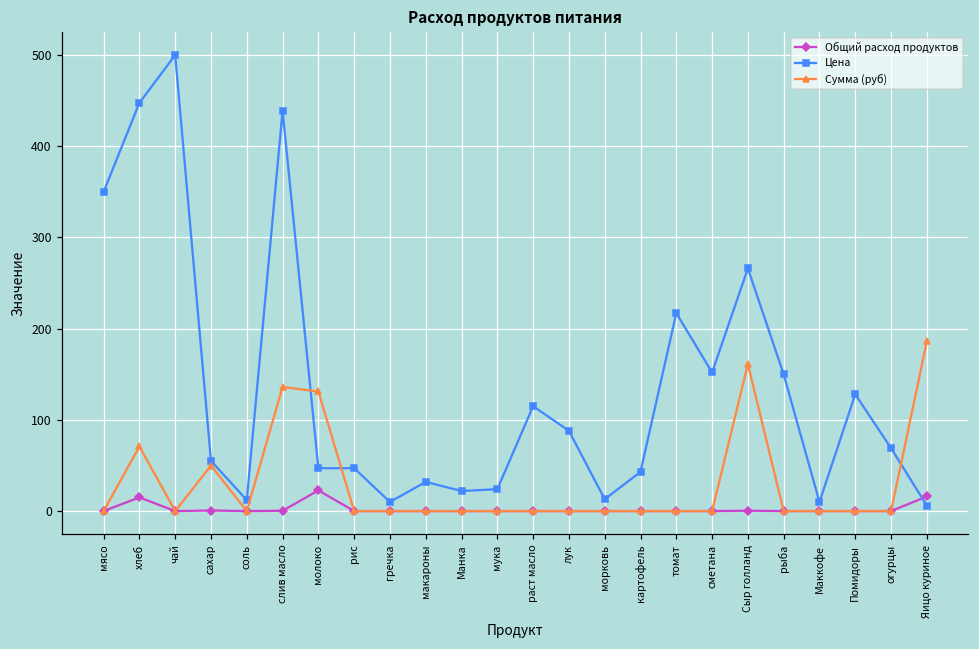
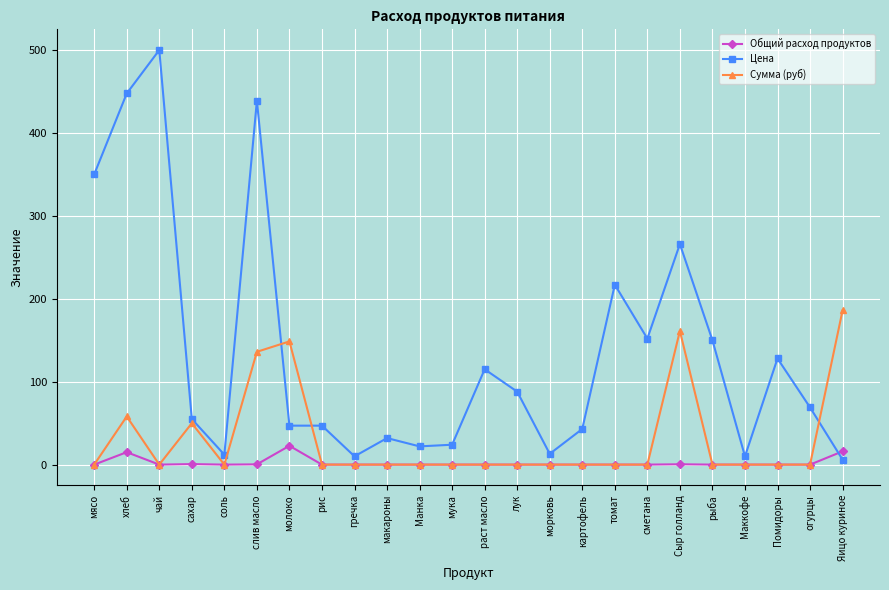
Сумма (руб), хлеб: 70 -> 60
Сумма (руб), молоко: 130 -> 150
